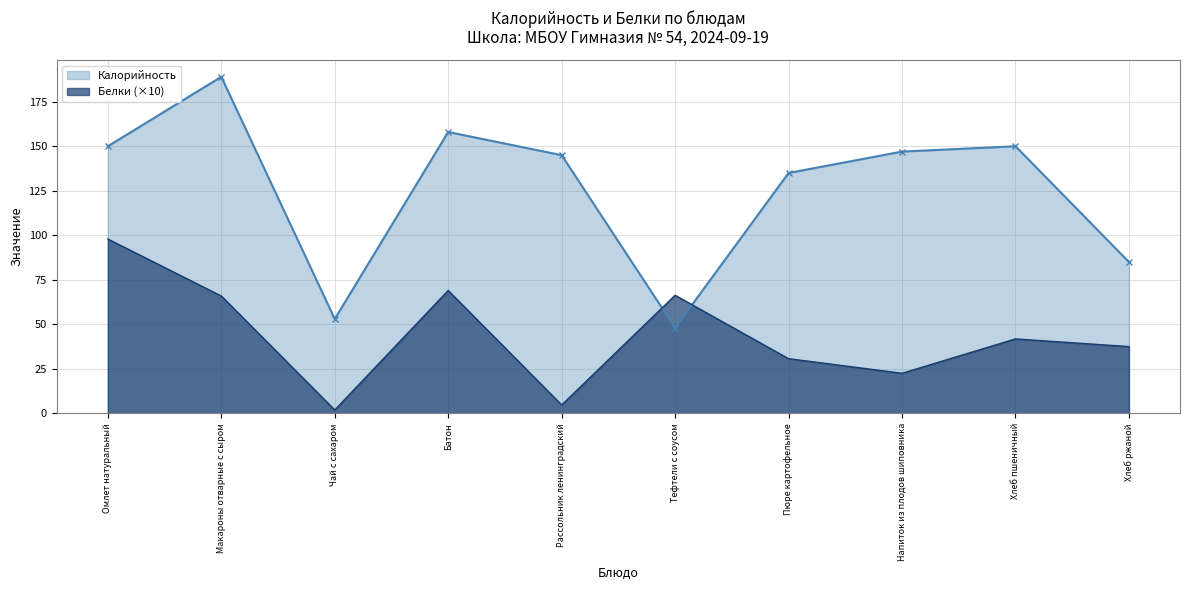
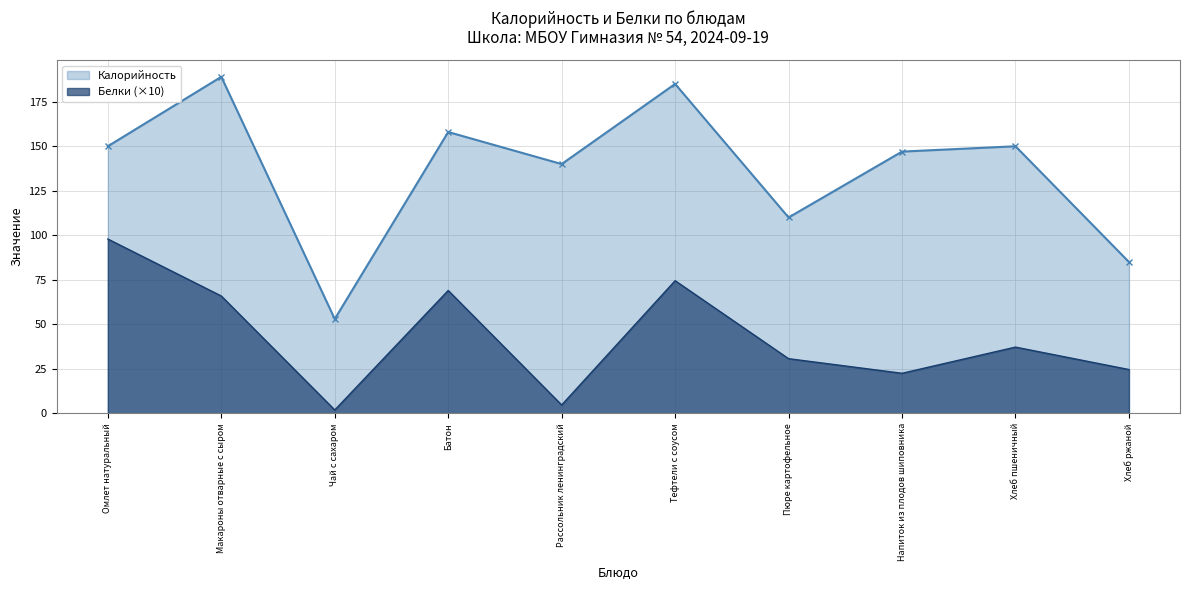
Калорийность, Рассольник ленинградский: 145 -> 140
Калорийность, Тефтели с соусом: 48 -> 185
Белки (×10), Тефтели с соусом: 66 -> 75
Калорийность, Пюре картофельное: 135 -> 110
Белки (×10), Хлеб пшеничный: 42 -> 37
Белки (×10), Хлеб ржаной: 38 -> 25
